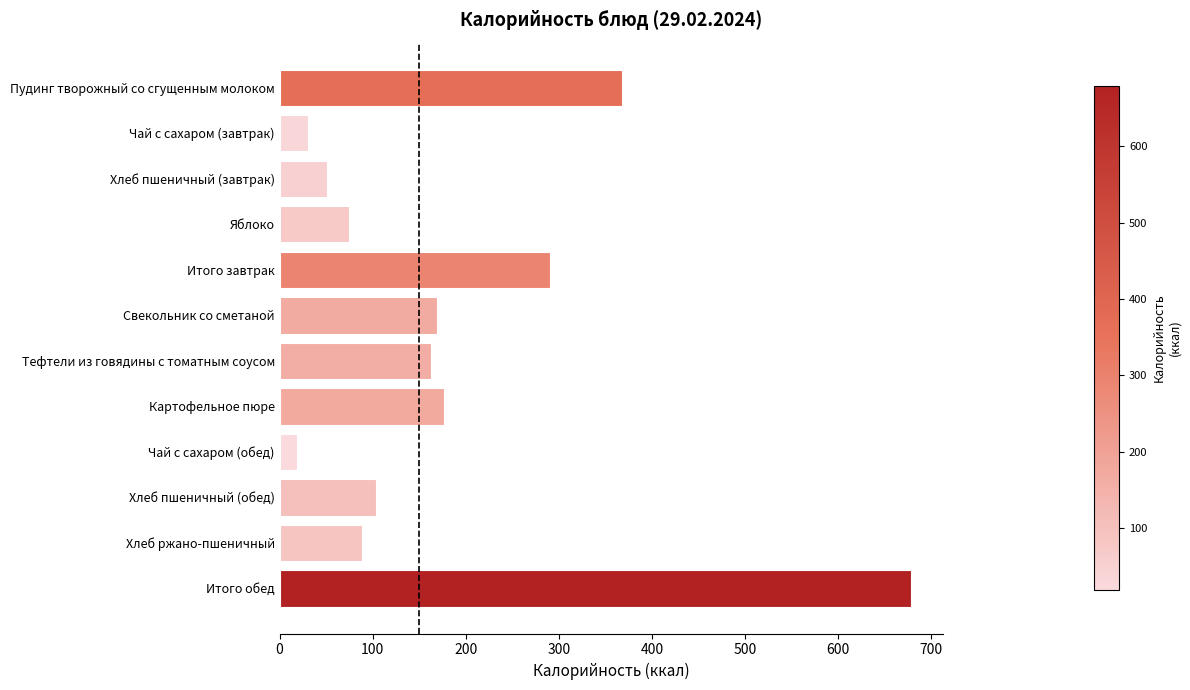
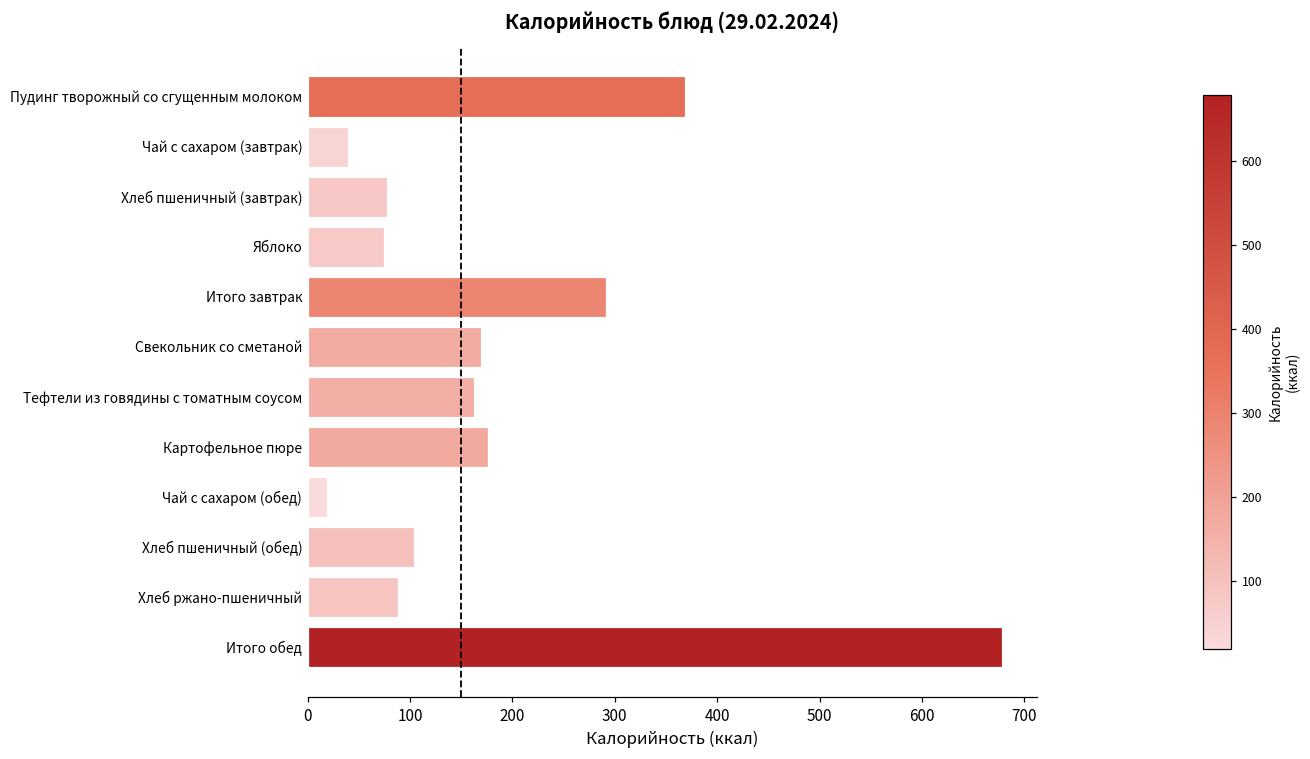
Чай с сахаром (завтрак): 30 -> 40
Хлеб пшеничный (завтрак): 50 -> 80
